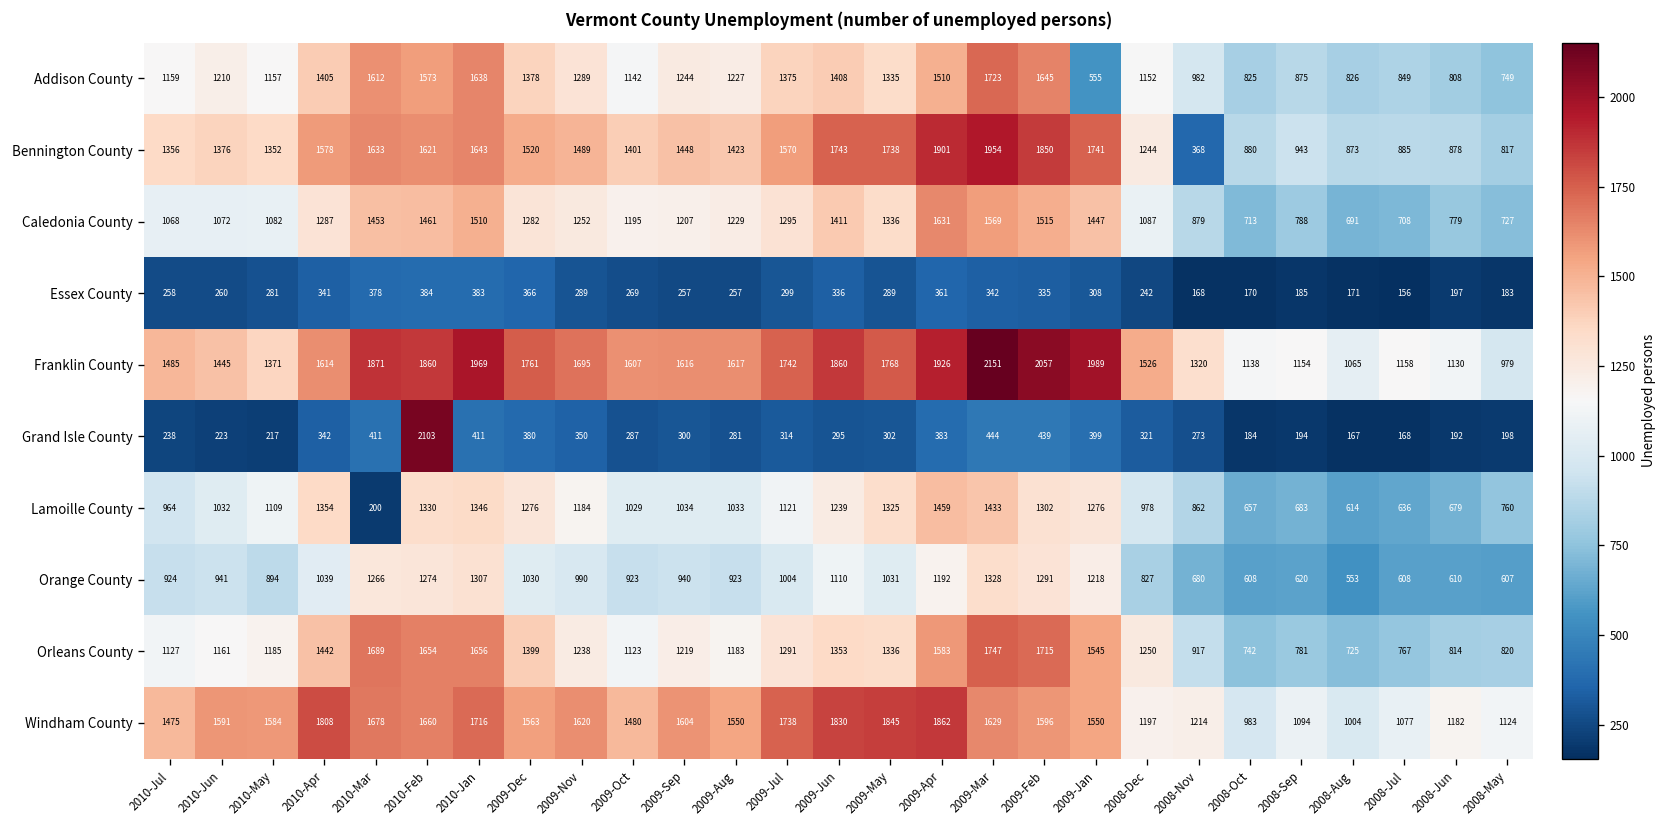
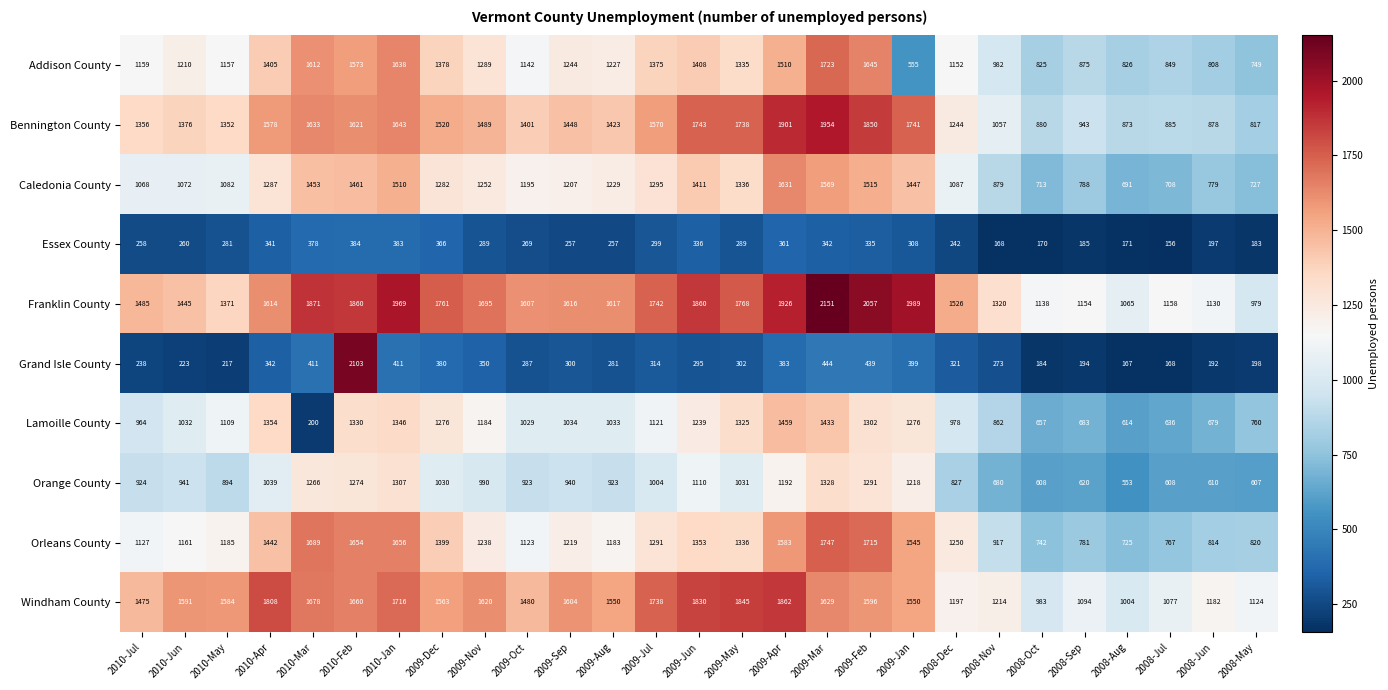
Bennington County, 2008-Nov: 368 -> 1057
